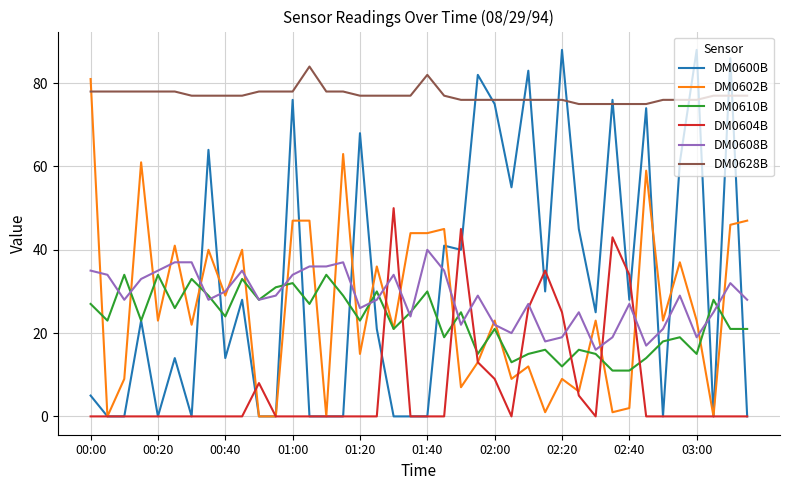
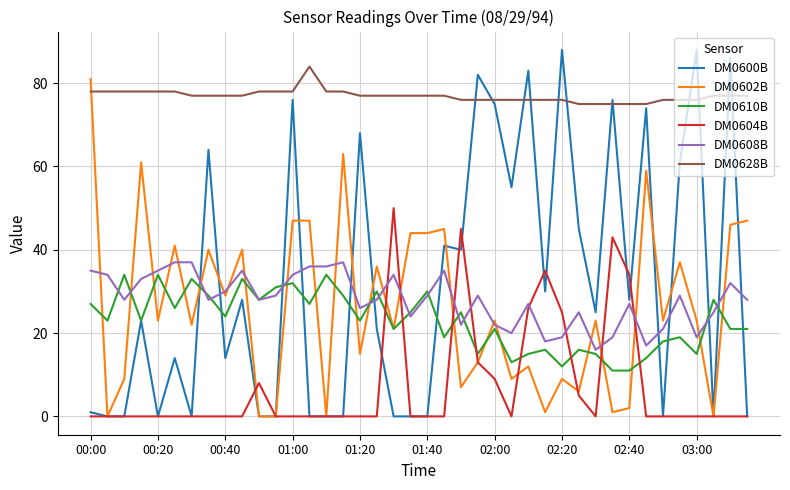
DM0600B, 00:00: 5 -> 1
DM0608B, 01:40: 40 -> 29
DM0628B, 01:40: 82 -> 77
